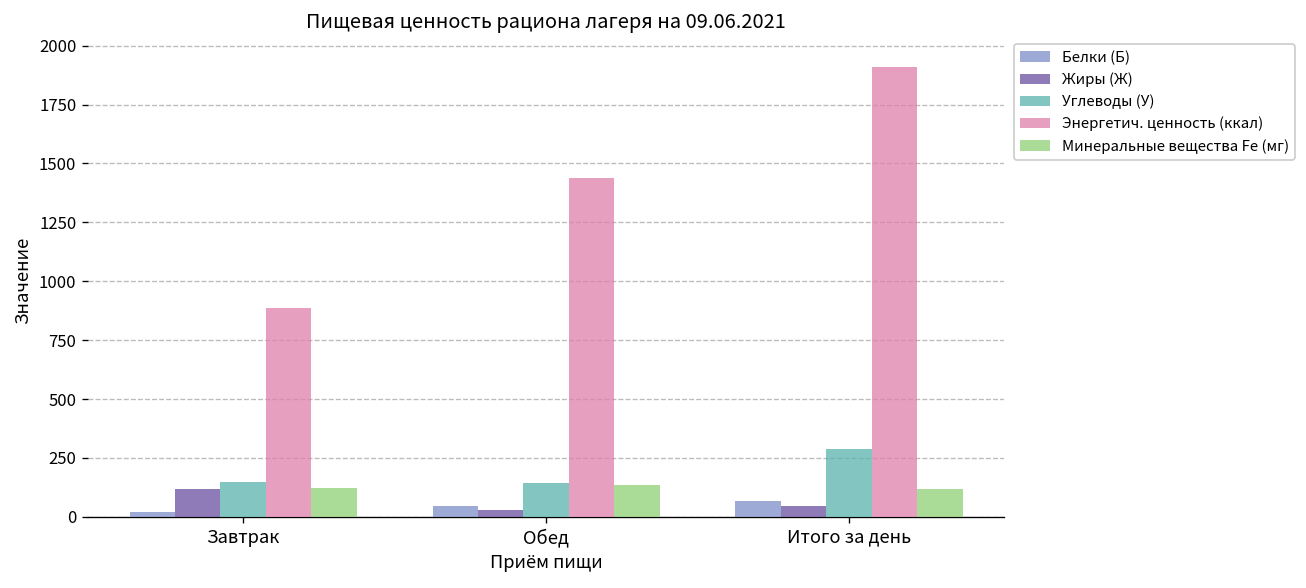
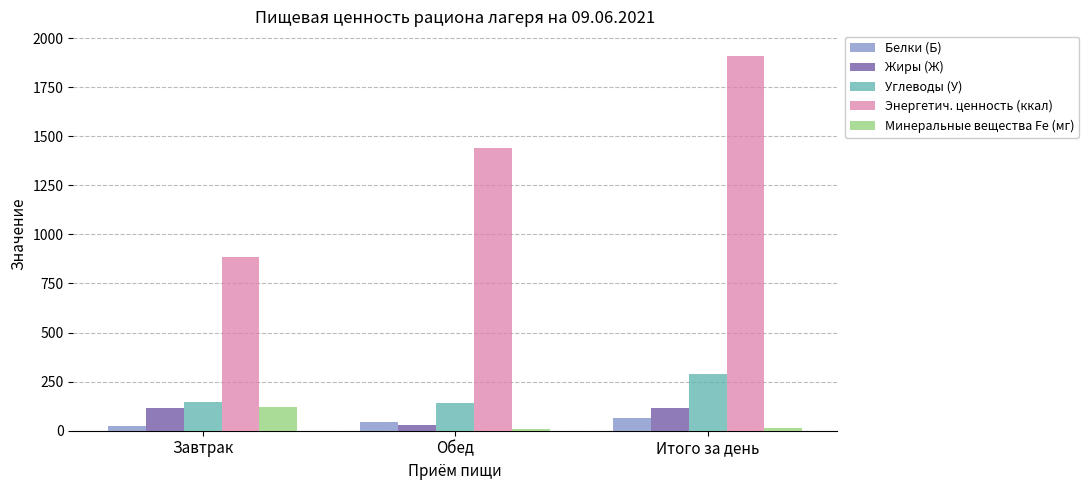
Минеральные вещества Fe (мг), Обед: 130 -> 10
Жиры (Ж), Итого за день: 50 -> 110
Минеральные вещества Fe (мг), Итого за день: 120 -> 10
